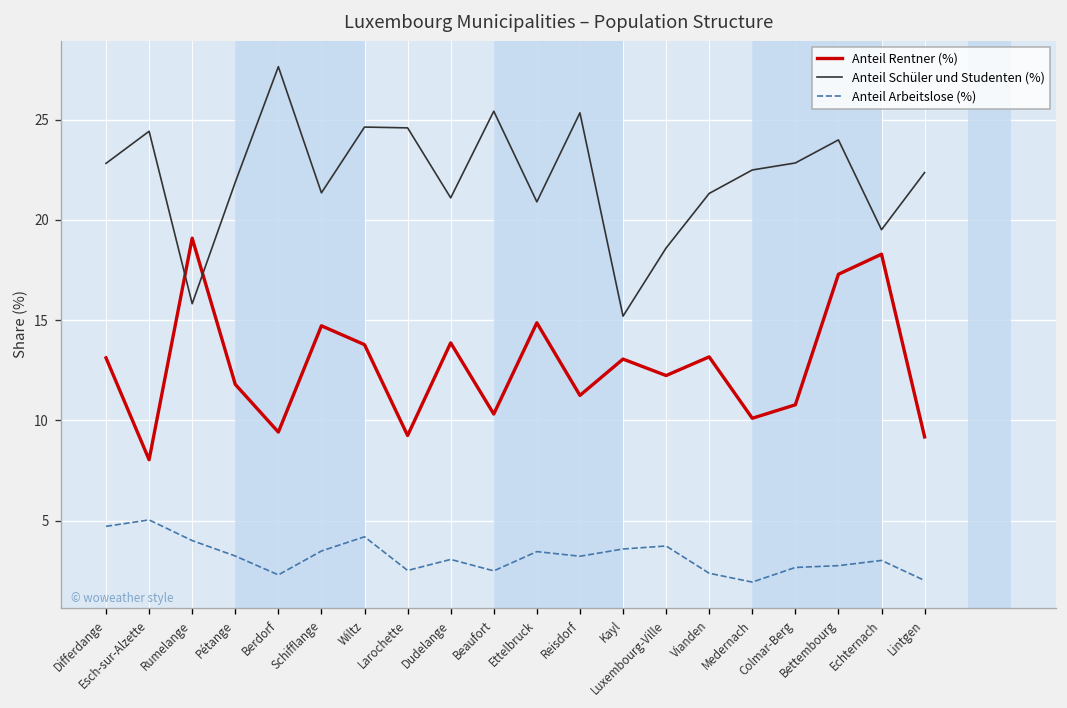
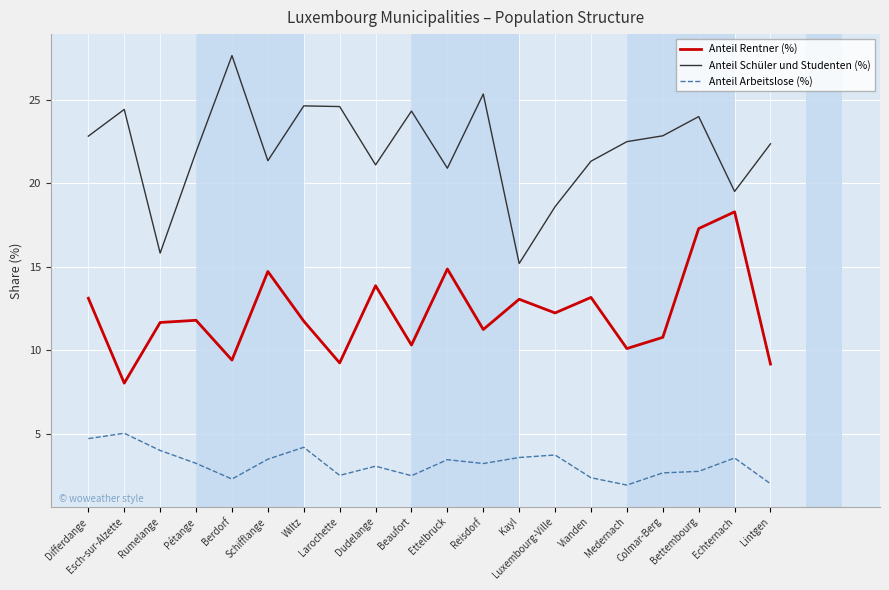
Anteil Rentner (%), Rumelange: 19.1 -> 11.7
Anteil Rentner (%), Wiltz: 13.8 -> 11.8
Anteil Schüler und Studenten (%), Beaufort: 25.4 -> 24.3
Anteil Arbeitslose (%), Echternach: 3.0 -> 3.6
